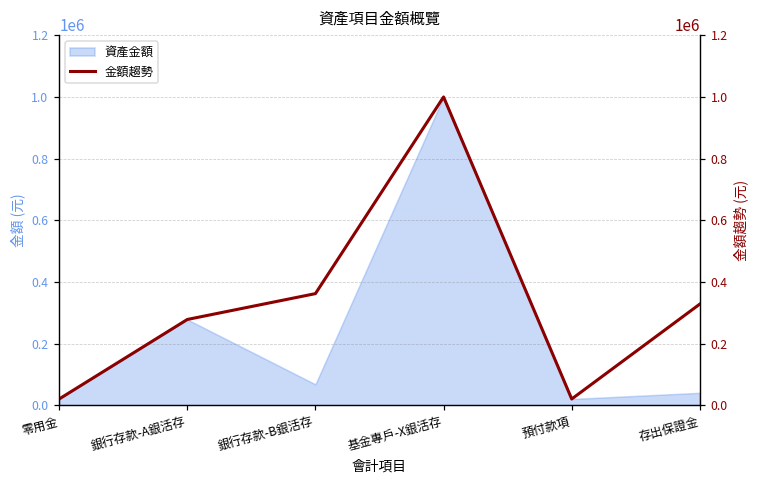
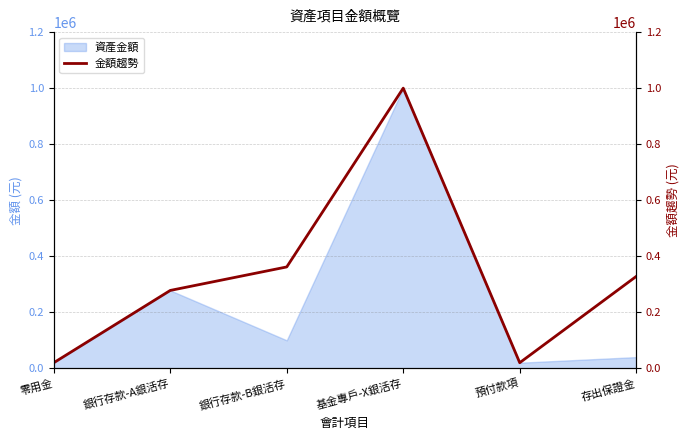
資產金額, 銀行存款-B銀活存: 70000 -> 100000
